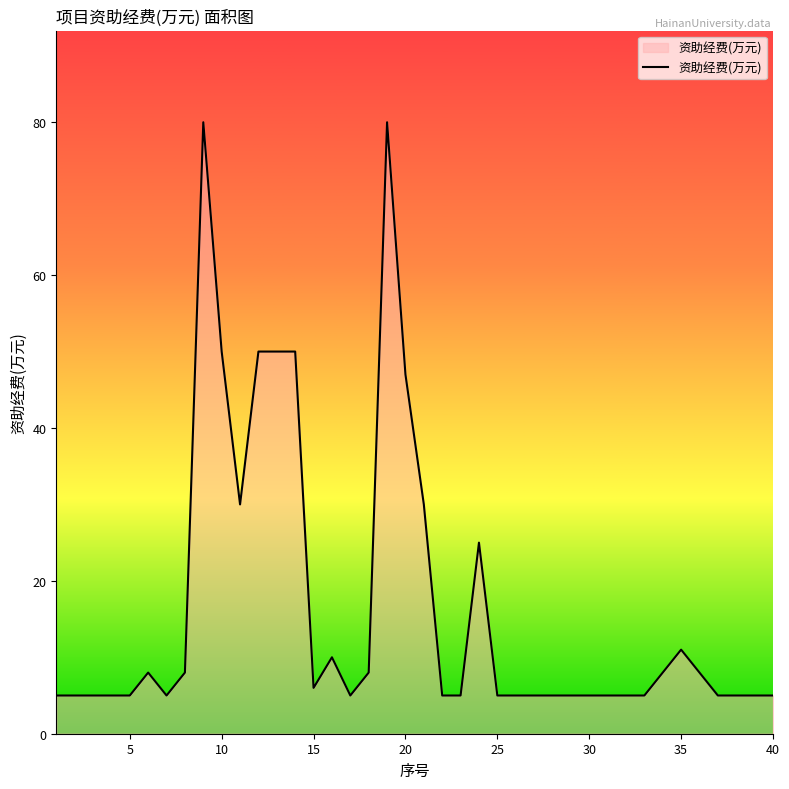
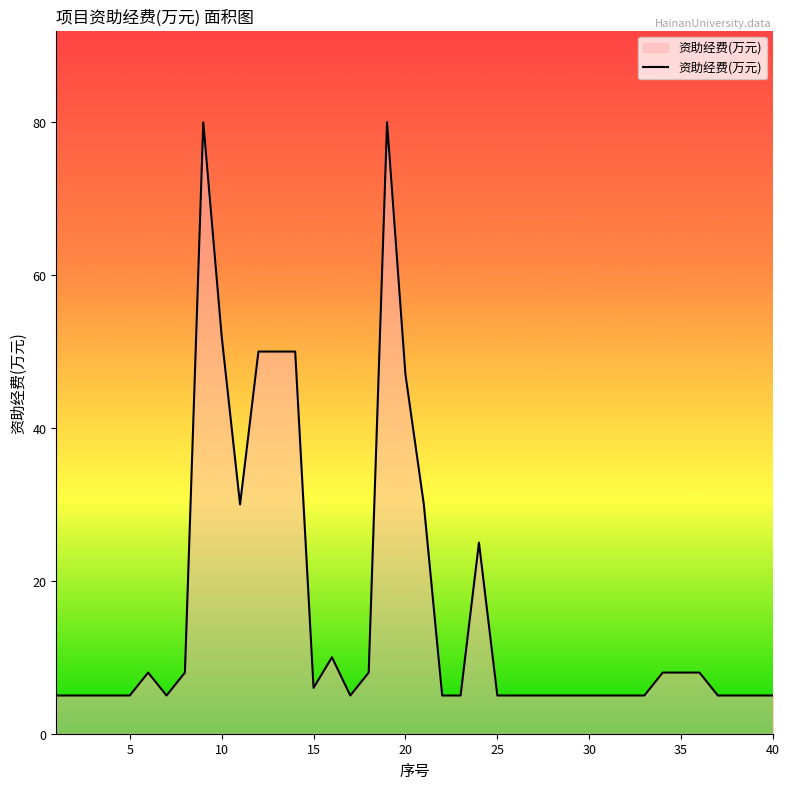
10: 50 -> 52
35: 11 -> 8
